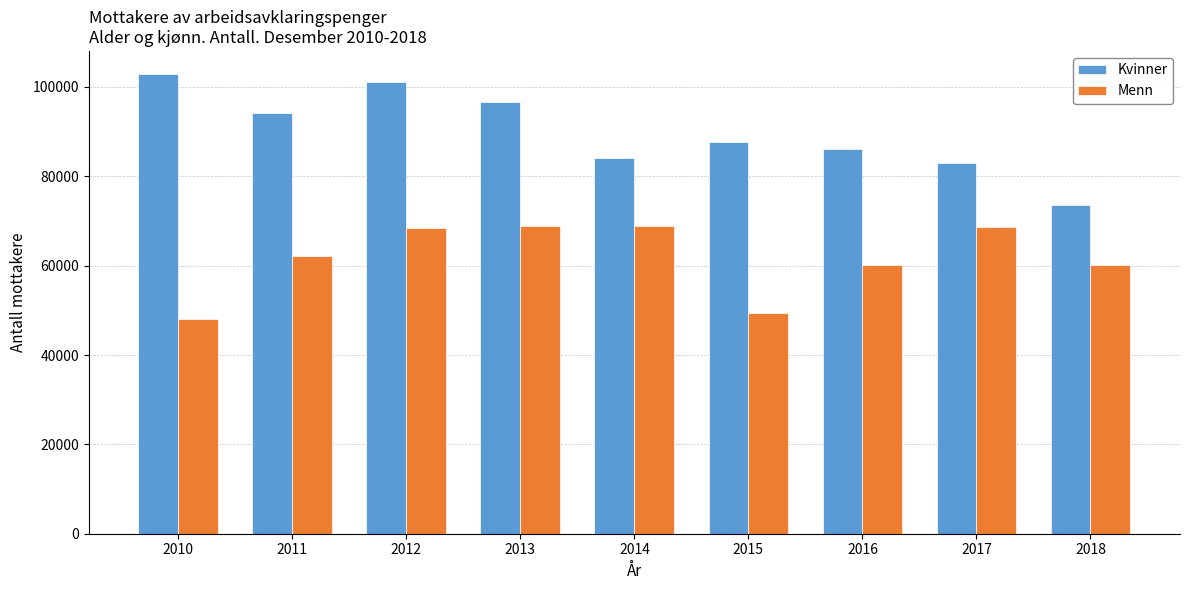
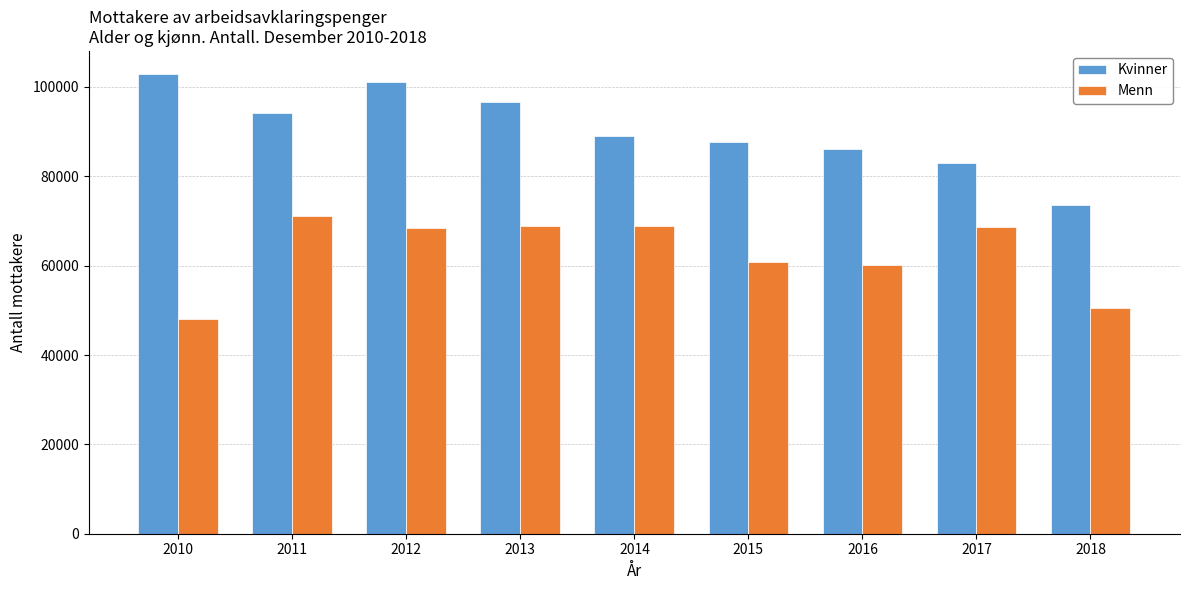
Menn, 2011: 62000 -> 71000
Kvinner, 2014: 84000 -> 89000
Menn, 2015: 49000 -> 61000
Menn, 2018: 60000 -> 50000
